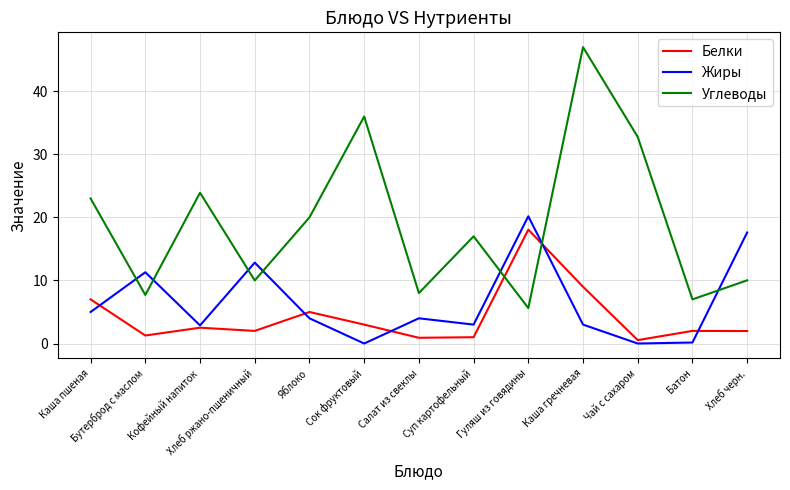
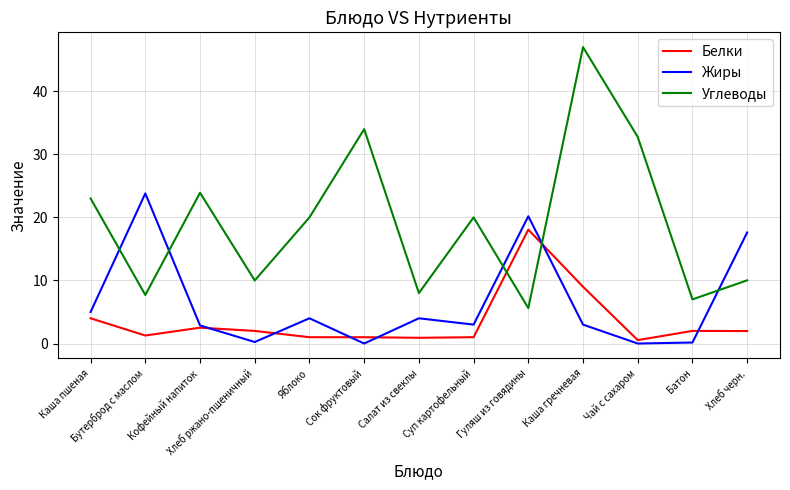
Белки, Каша пшеная: 7 -> 4
Жиры, Бутерброд с маслом: 11 -> 24
Жиры, Хлеб ржано-пшеничный: 13 -> 0
Белки, Яблоко: 5 -> 1
Белки, Сок фруктовый: 3 -> 1
Углеводы, Сок фруктовый: 36 -> 34
Углеводы, Суп картофельный: 17 -> 20
